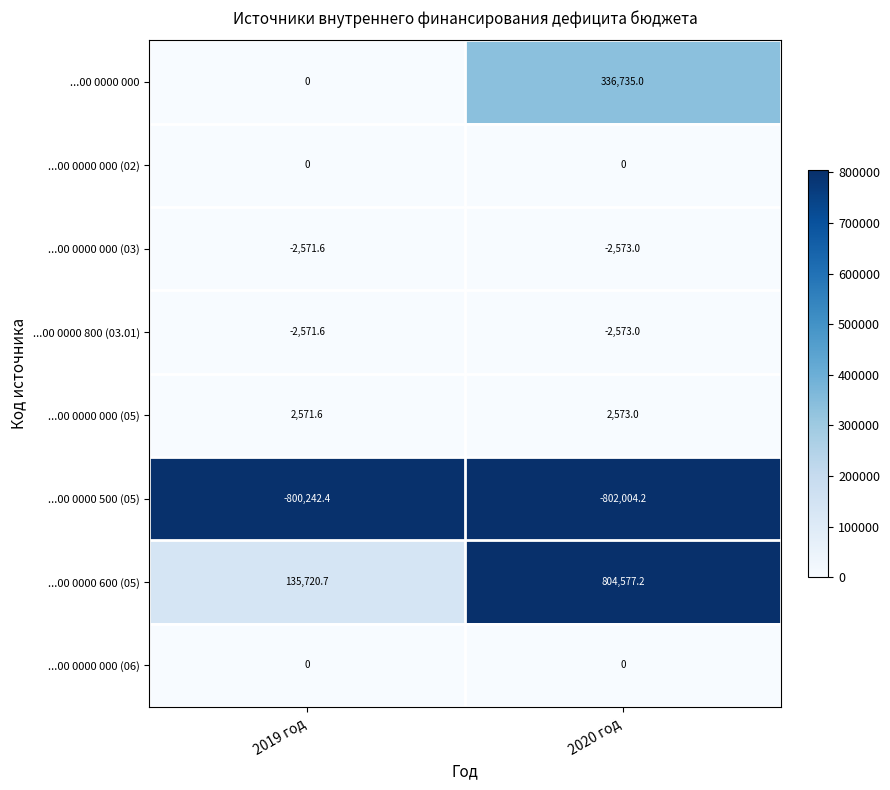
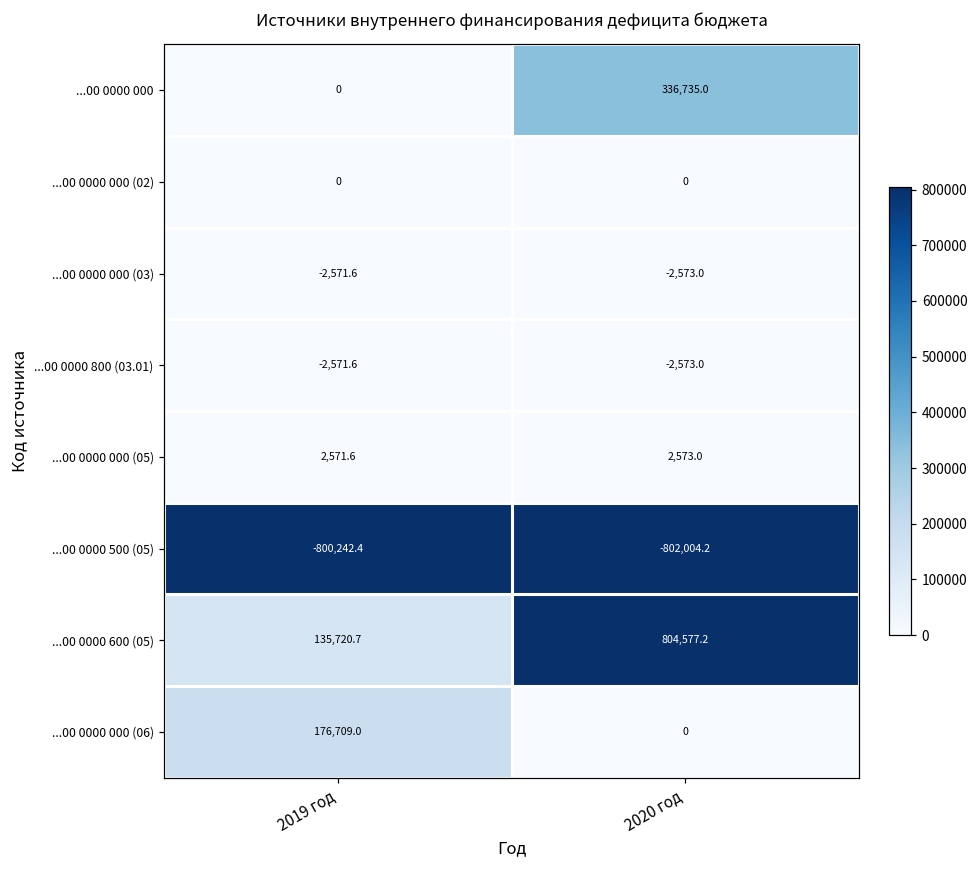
...00 0000 000 (06), 2019 год: 0 -> 176,709.0
